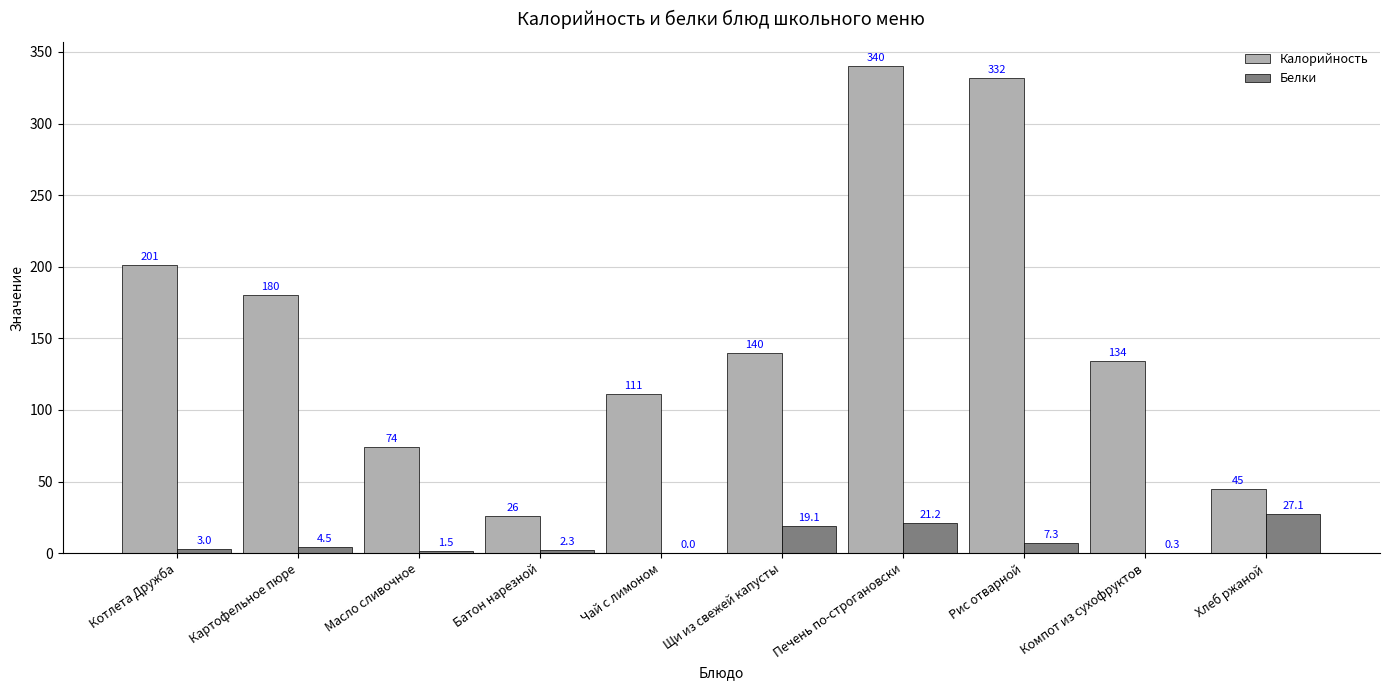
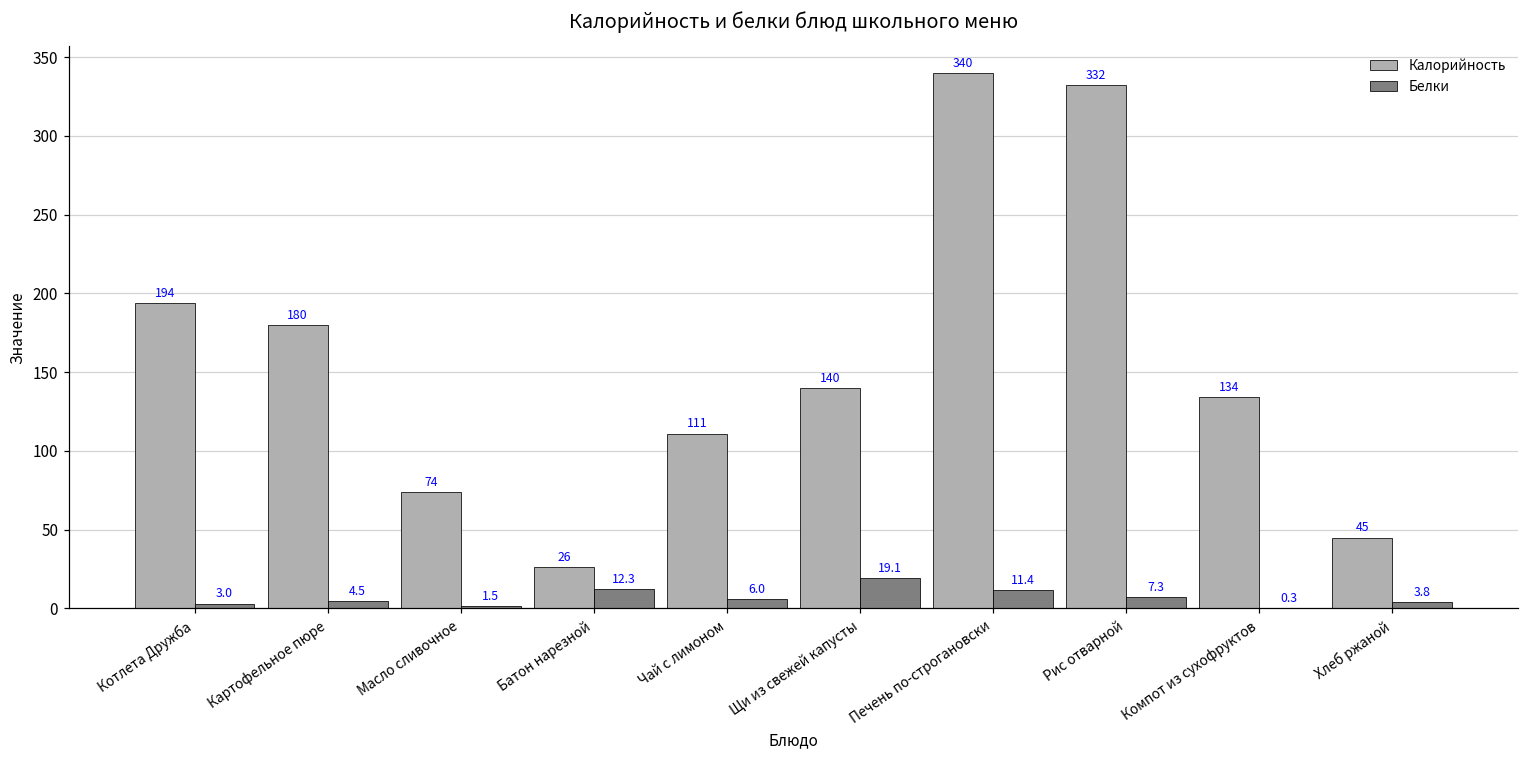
Калорийность, Котлета Дружба: 201 -> 194
Белки, Батон нарезной: 2.3 -> 12.3
Белки, Чай с лимоном: 0.0 -> 6.0
Белки, Печень по-строгановски: 21.2 -> 11.4
Белки, Хлеб ржаной: 27.1 -> 3.8
